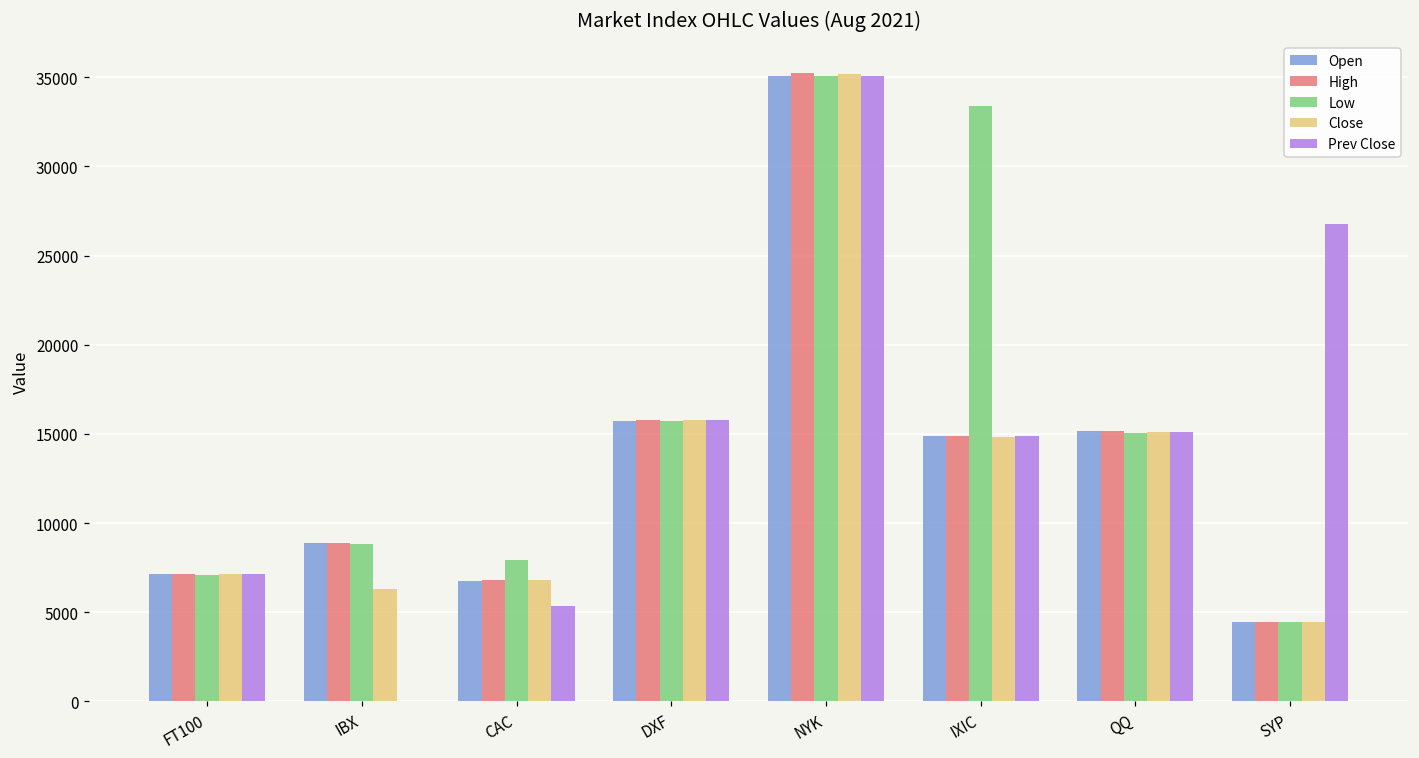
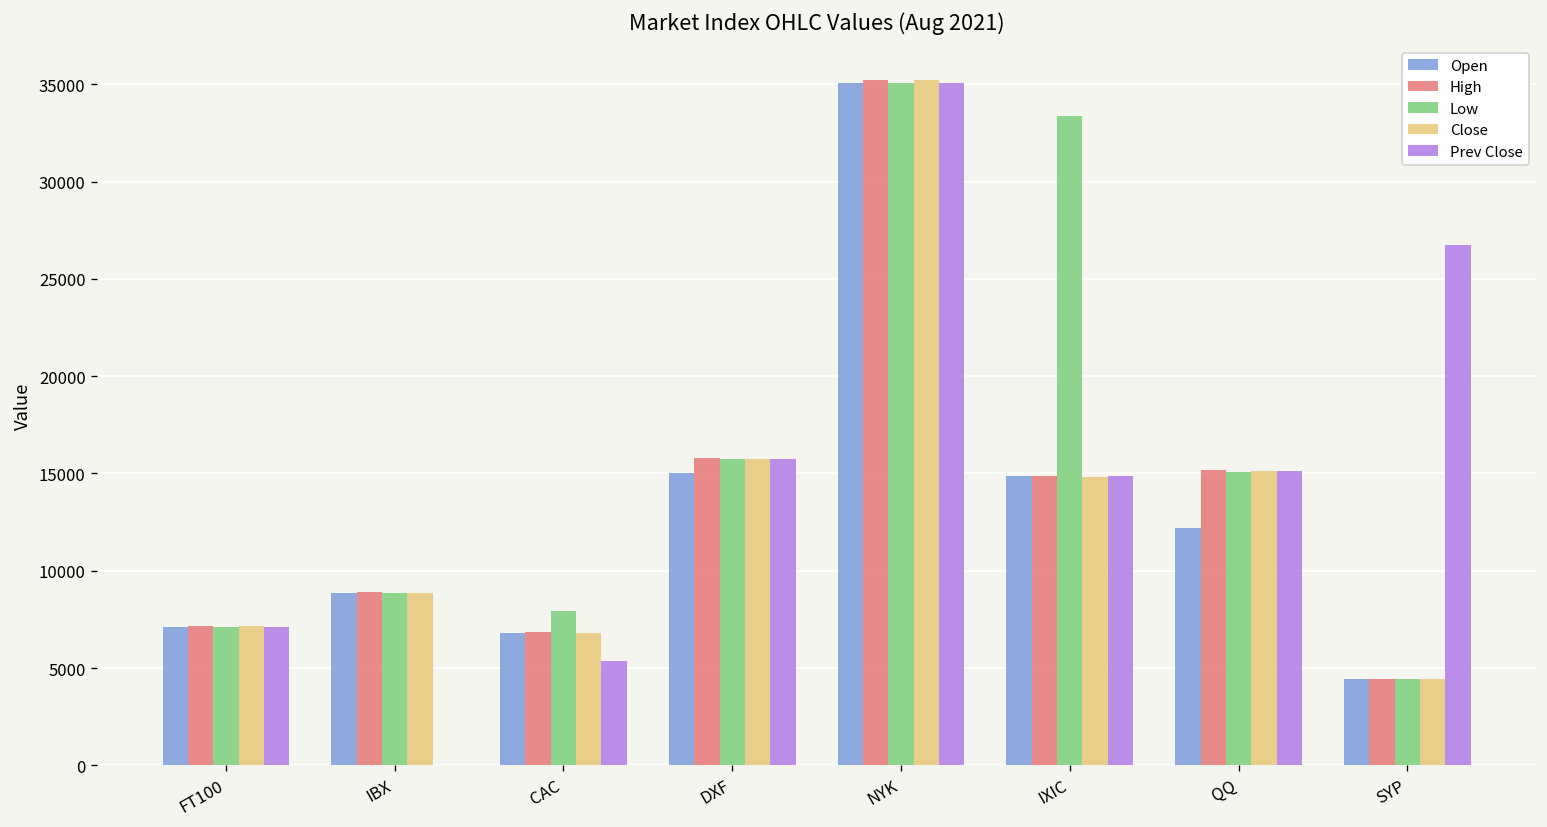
Close, IBX: 6300 -> 8900
Open, DXF: 15700 -> 15000
Open, QQ: 15200 -> 12200
